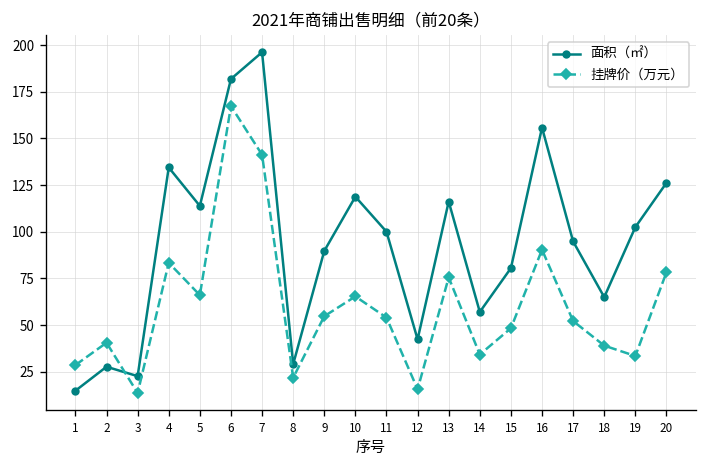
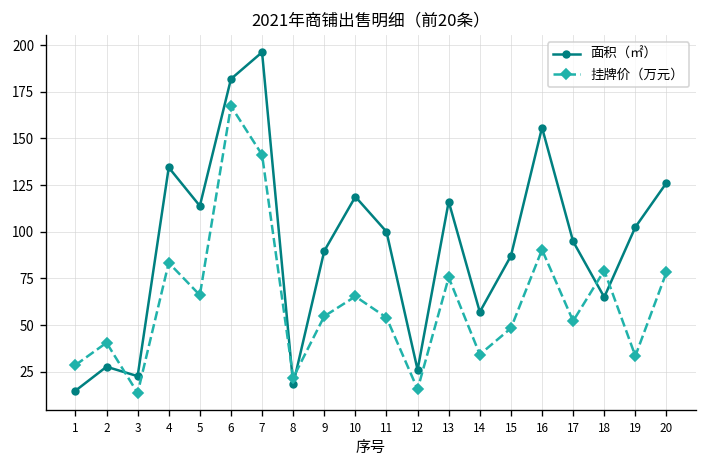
面积（㎡）, 8: 29 -> 18
面积（㎡）, 12: 42 -> 26
面积（㎡）, 15: 81 -> 87
挂牌价（万元）, 18: 39 -> 79
